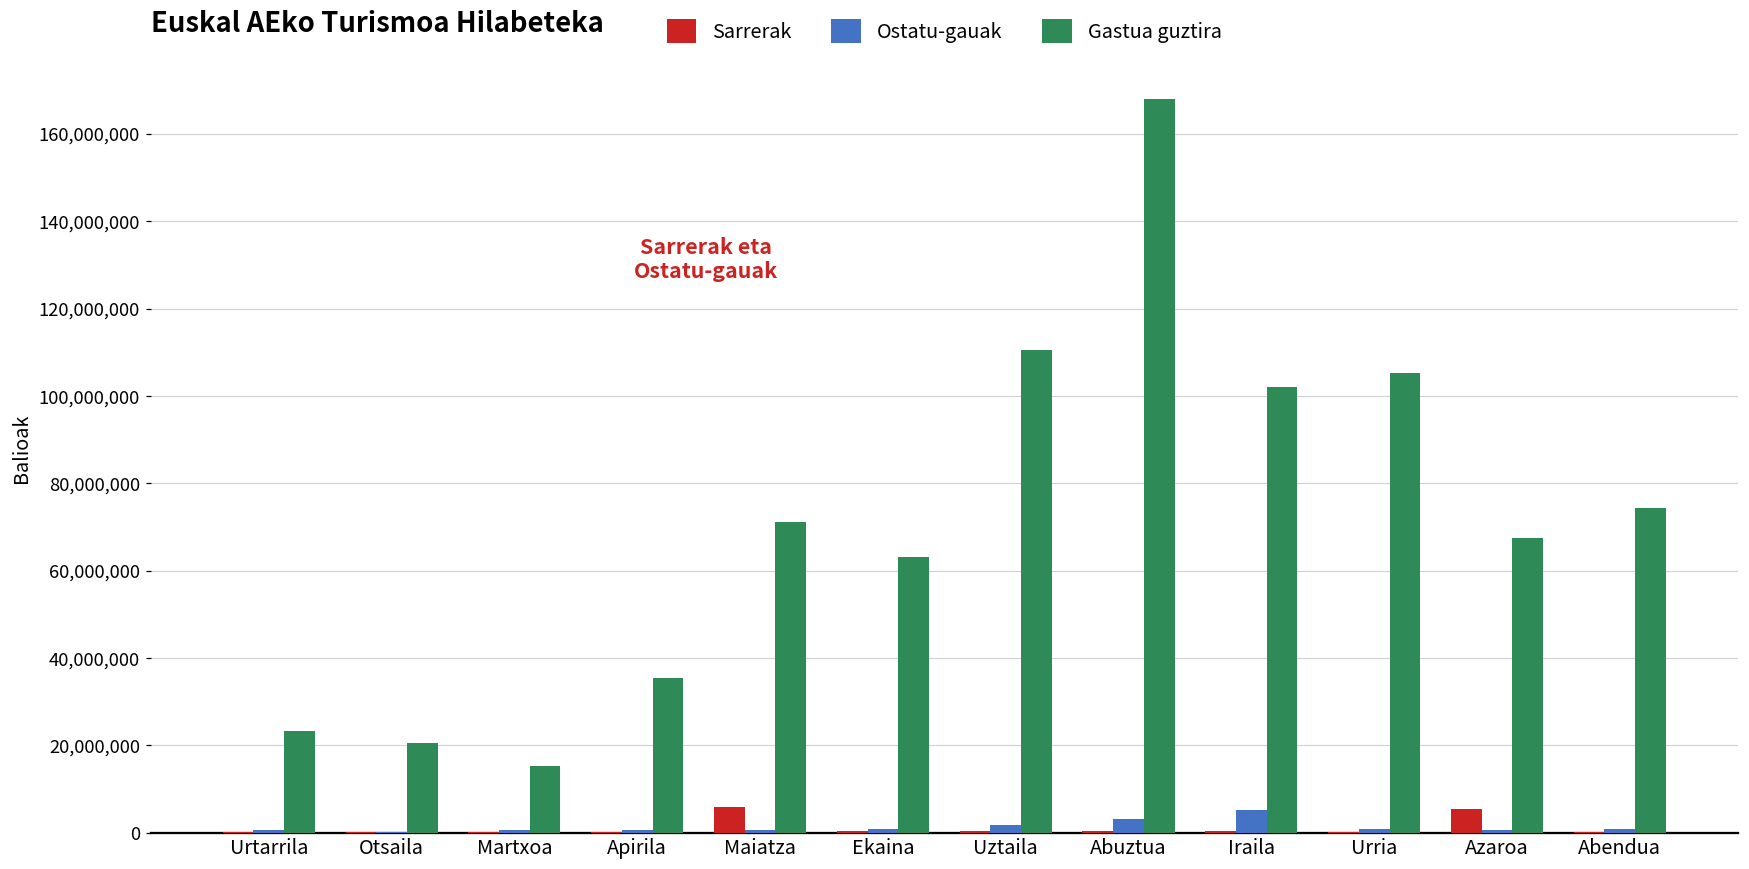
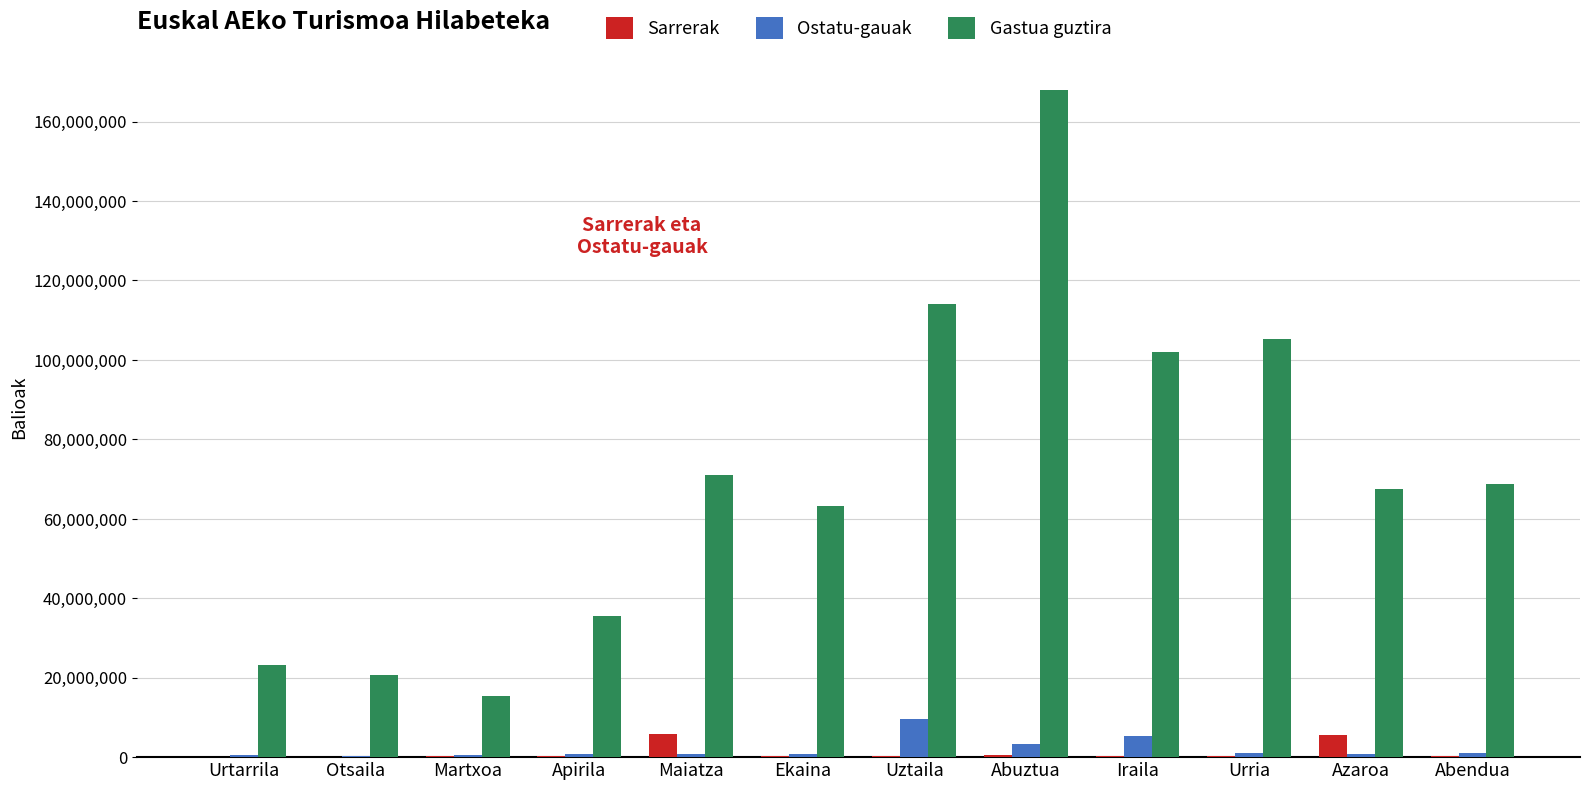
Ostatu-gauak, Uztaila: 2,000,000 -> 10,000,000
Gastua guztira, Uztaila: 111,000,000 -> 114,000,000
Gastua guztira, Abendua: 74,000,000 -> 69,000,000
